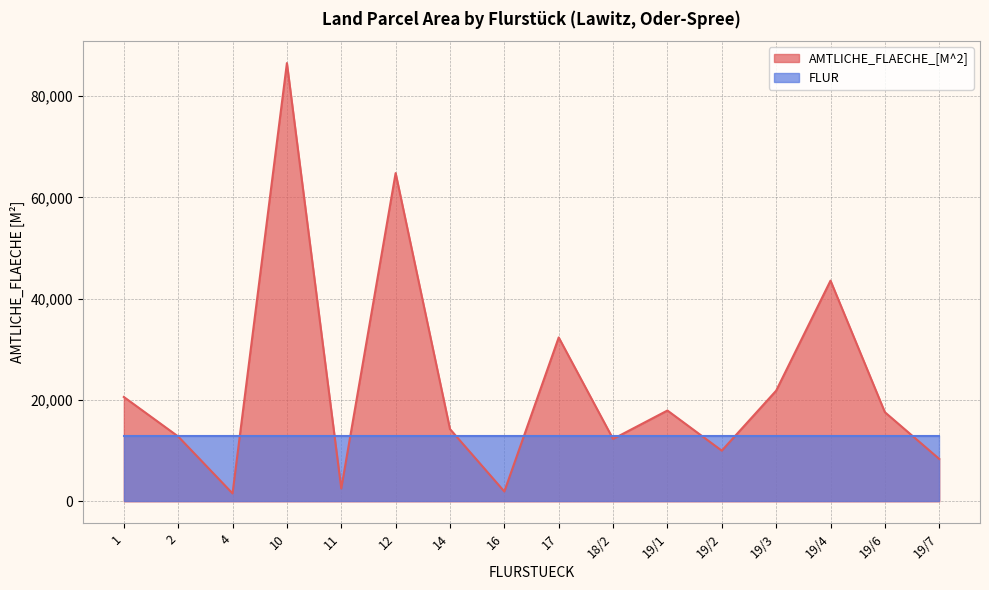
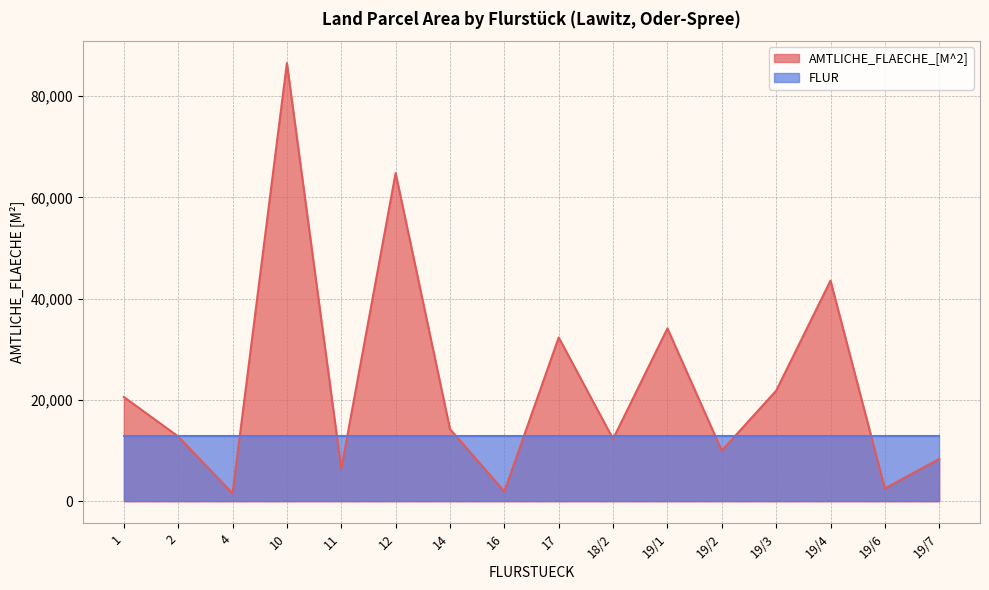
AMTLICHE_FLAECHE_[M^2], 11: 3,000 -> 6,000
AMTLICHE_FLAECHE_[M^2], 19/1: 18,000 -> 34,000
AMTLICHE_FLAECHE_[M^2], 19/6: 18,000 -> 3,000
